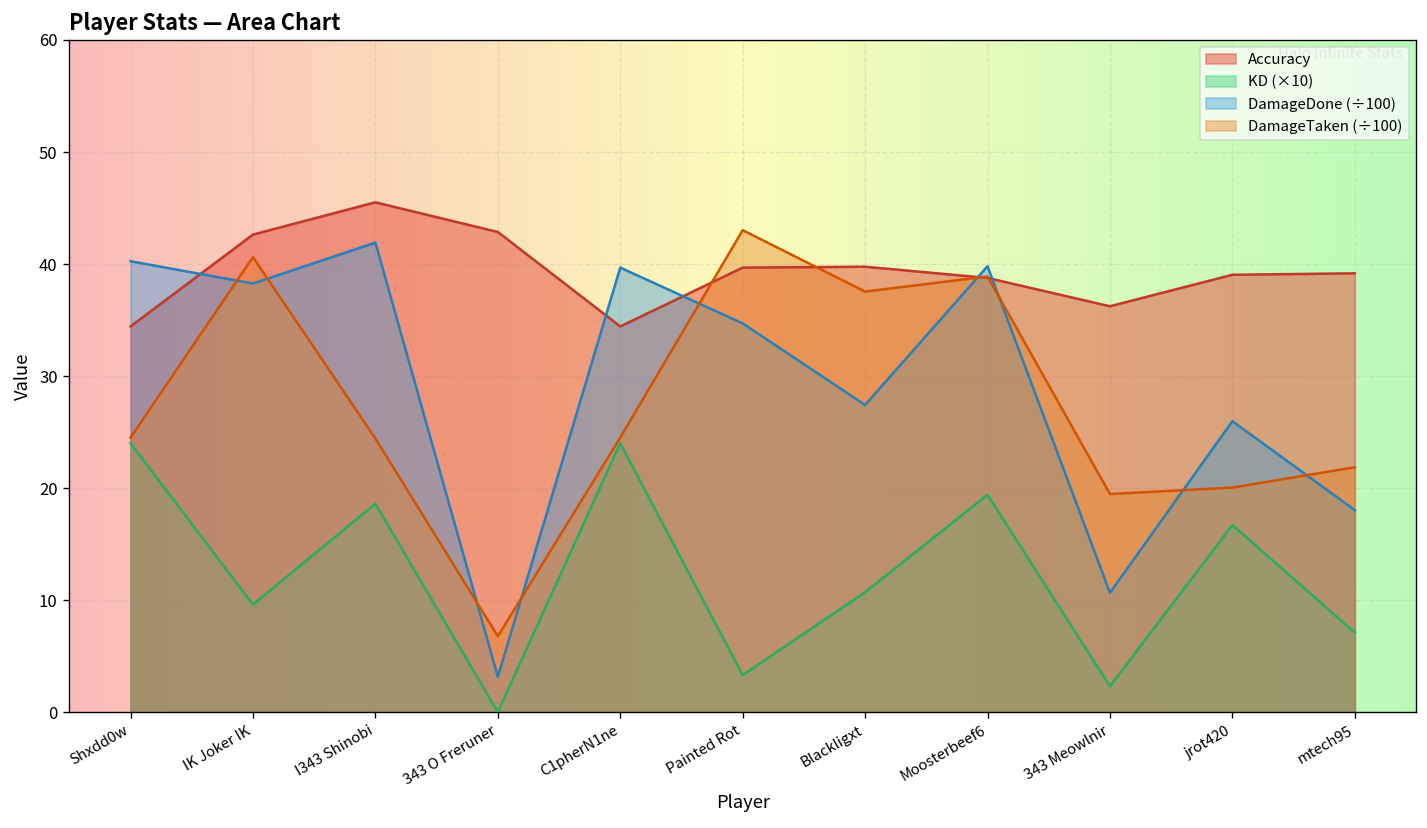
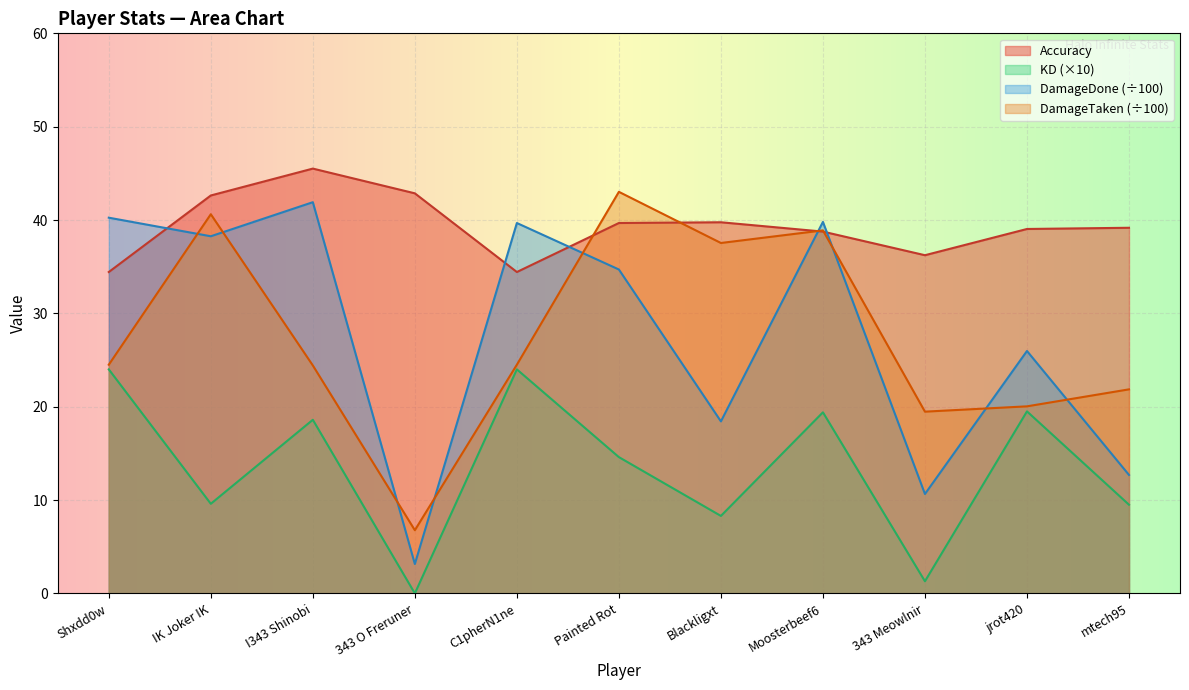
KD (×10), Painted Rot: 3 -> 15
KD (×10), Blackligxt: 11 -> 8
DamageDone (÷100), Blackligxt: 27 -> 18
KD (×10), 343 Meowlnir: 2 -> 1
KD (×10), jrot420: 17 -> 20
KD (×10), mtech95: 7 -> 10
DamageDone (÷100), mtech95: 18 -> 13
